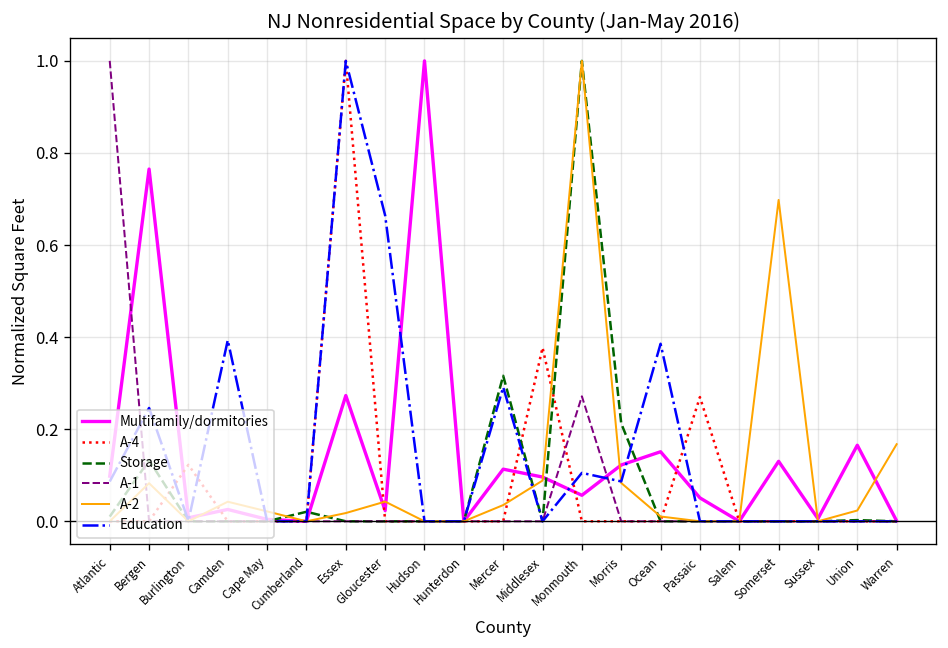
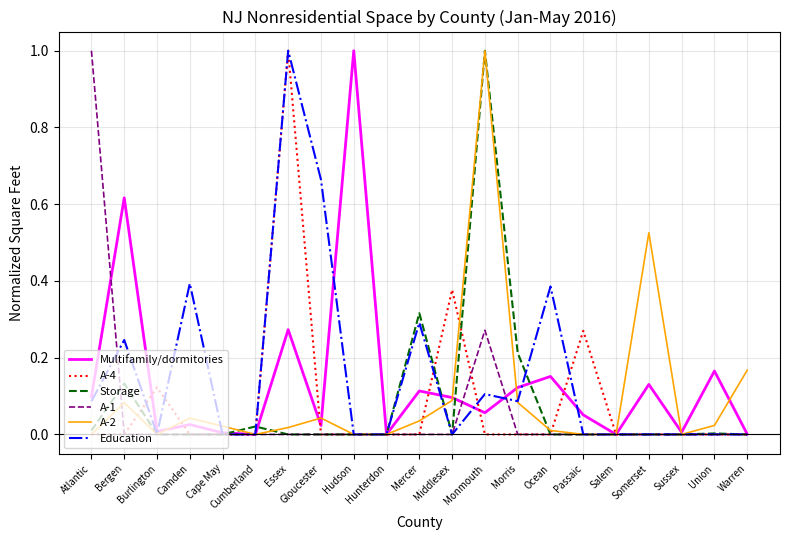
Multifamily/dormitories, Bergen: 0.77 -> 0.62
A-2, Somerset: 0.70 -> 0.53
